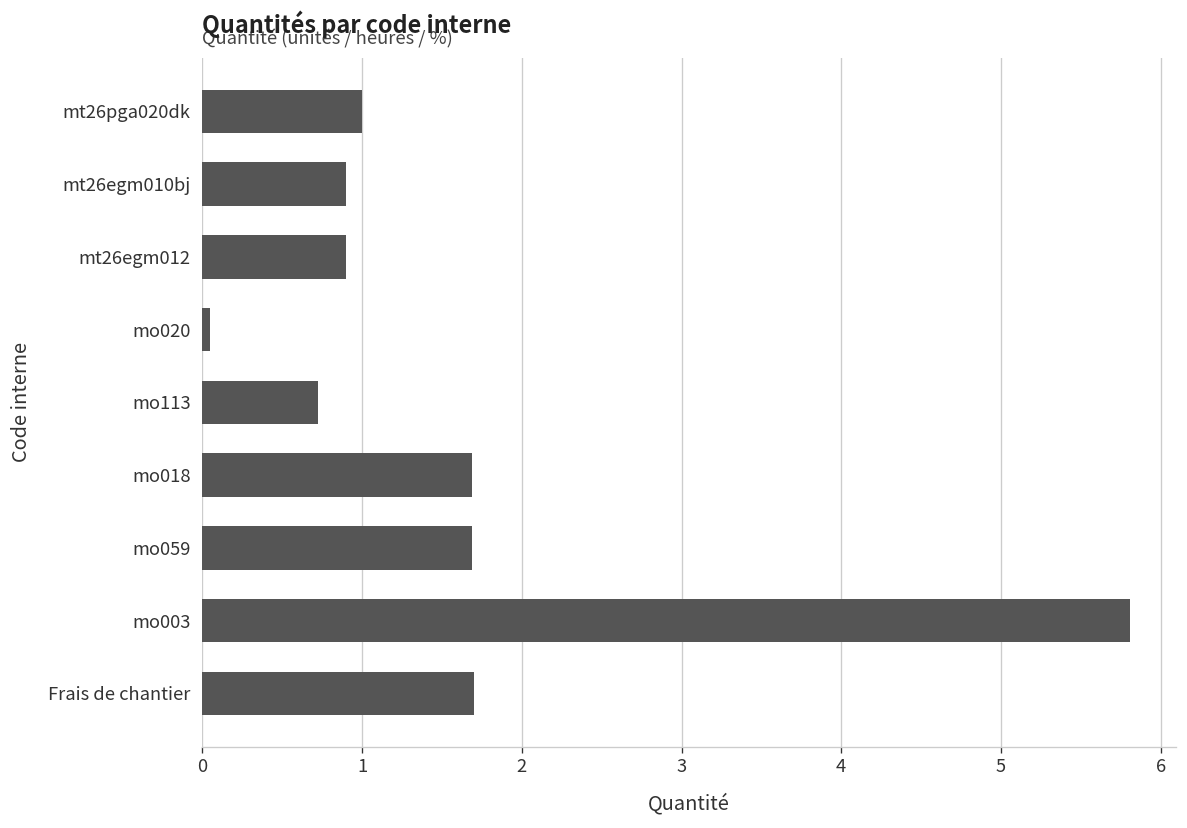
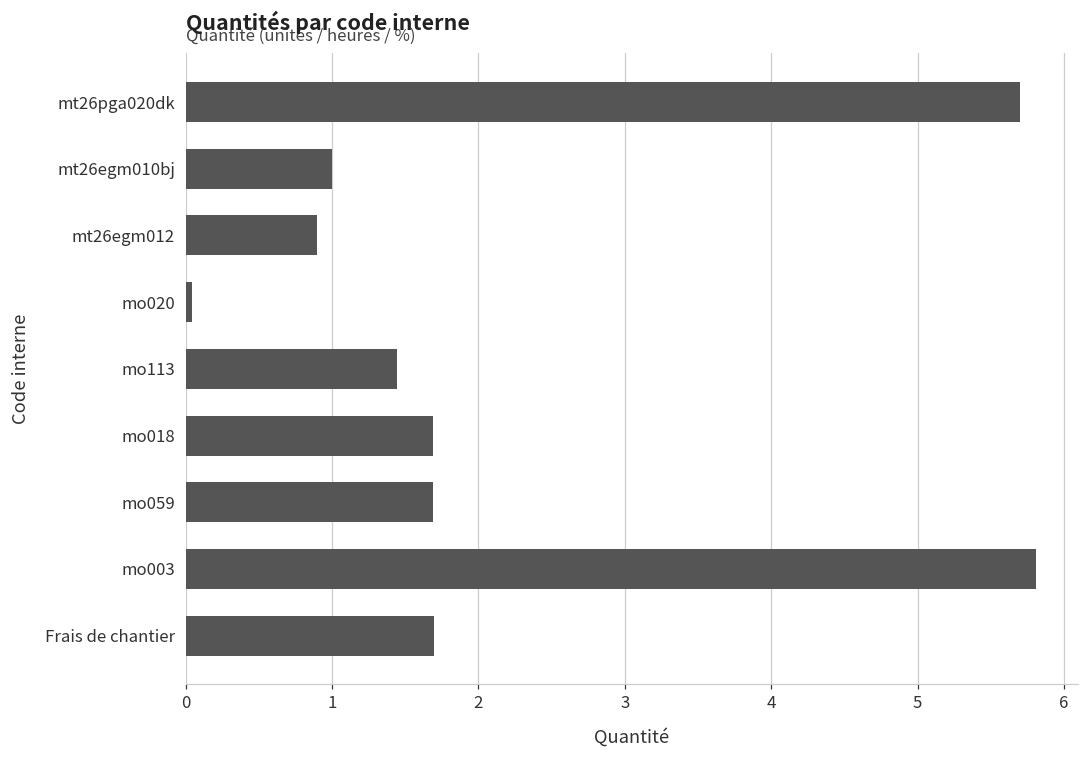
mt26pga020dk: 1.0 -> 5.7
mt26egm010bj: 0.9 -> 1.0
mo113: 0.72 -> 1.45
